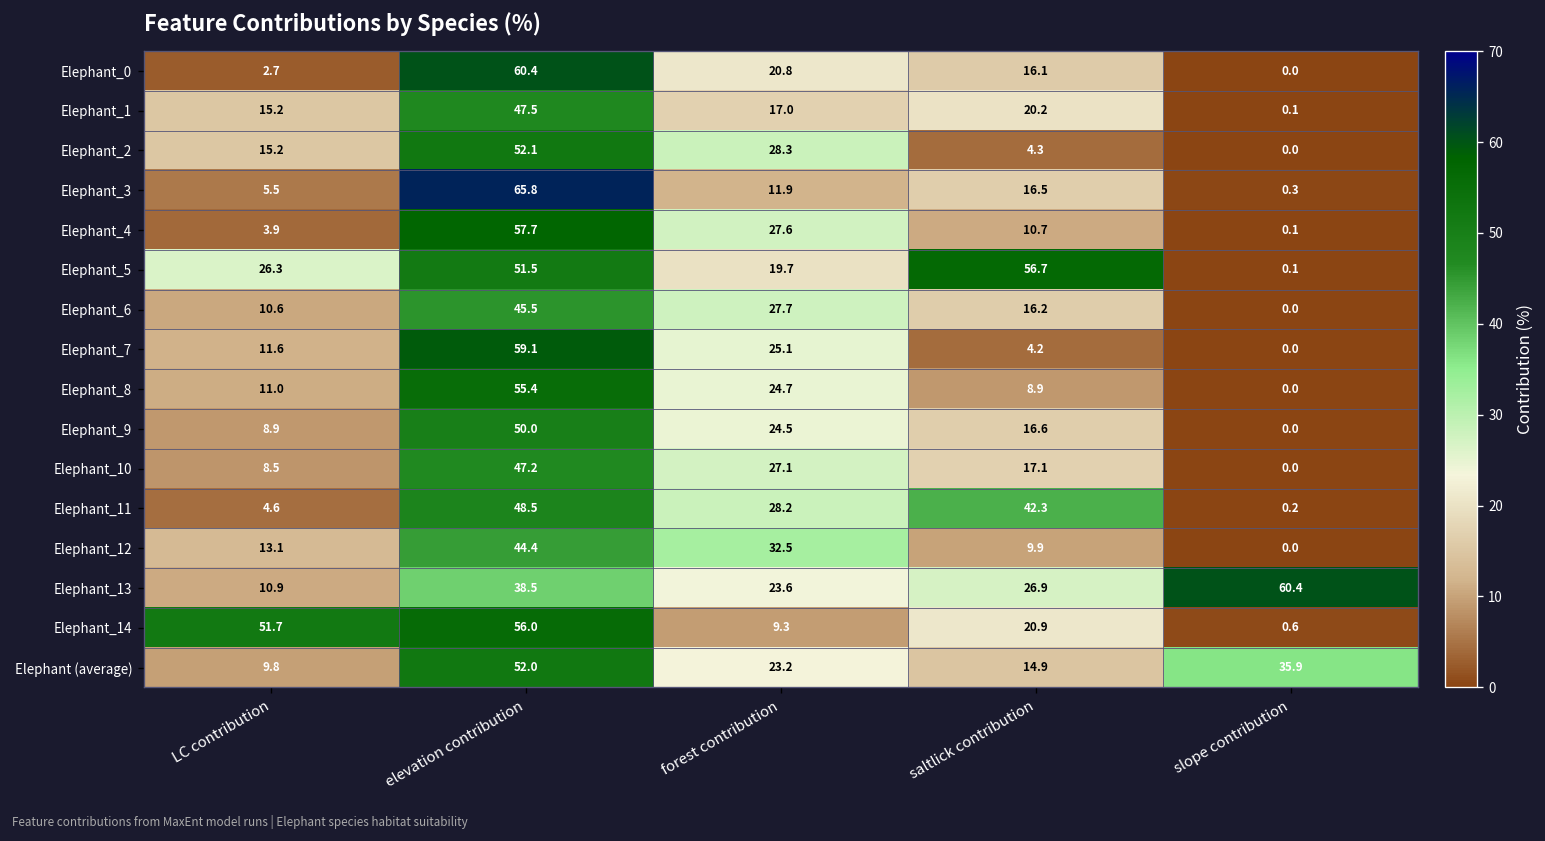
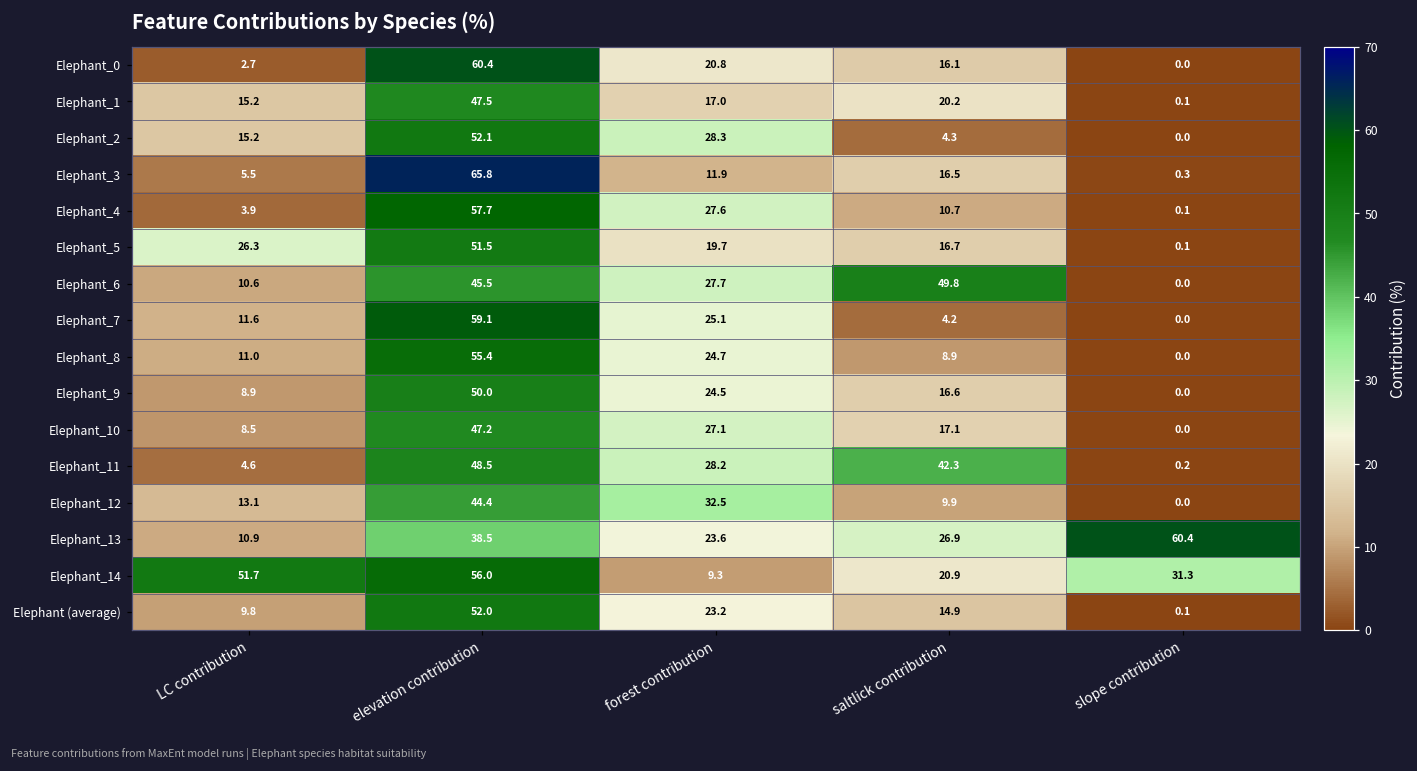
Elephant_5, saltlick contribution: 56.7 -> 16.7
Elephant_6, saltlick contribution: 16.2 -> 49.8
Elephant_14, slope contribution: 0.6 -> 31.3
Elephant (average), slope contribution: 35.9 -> 0.1
